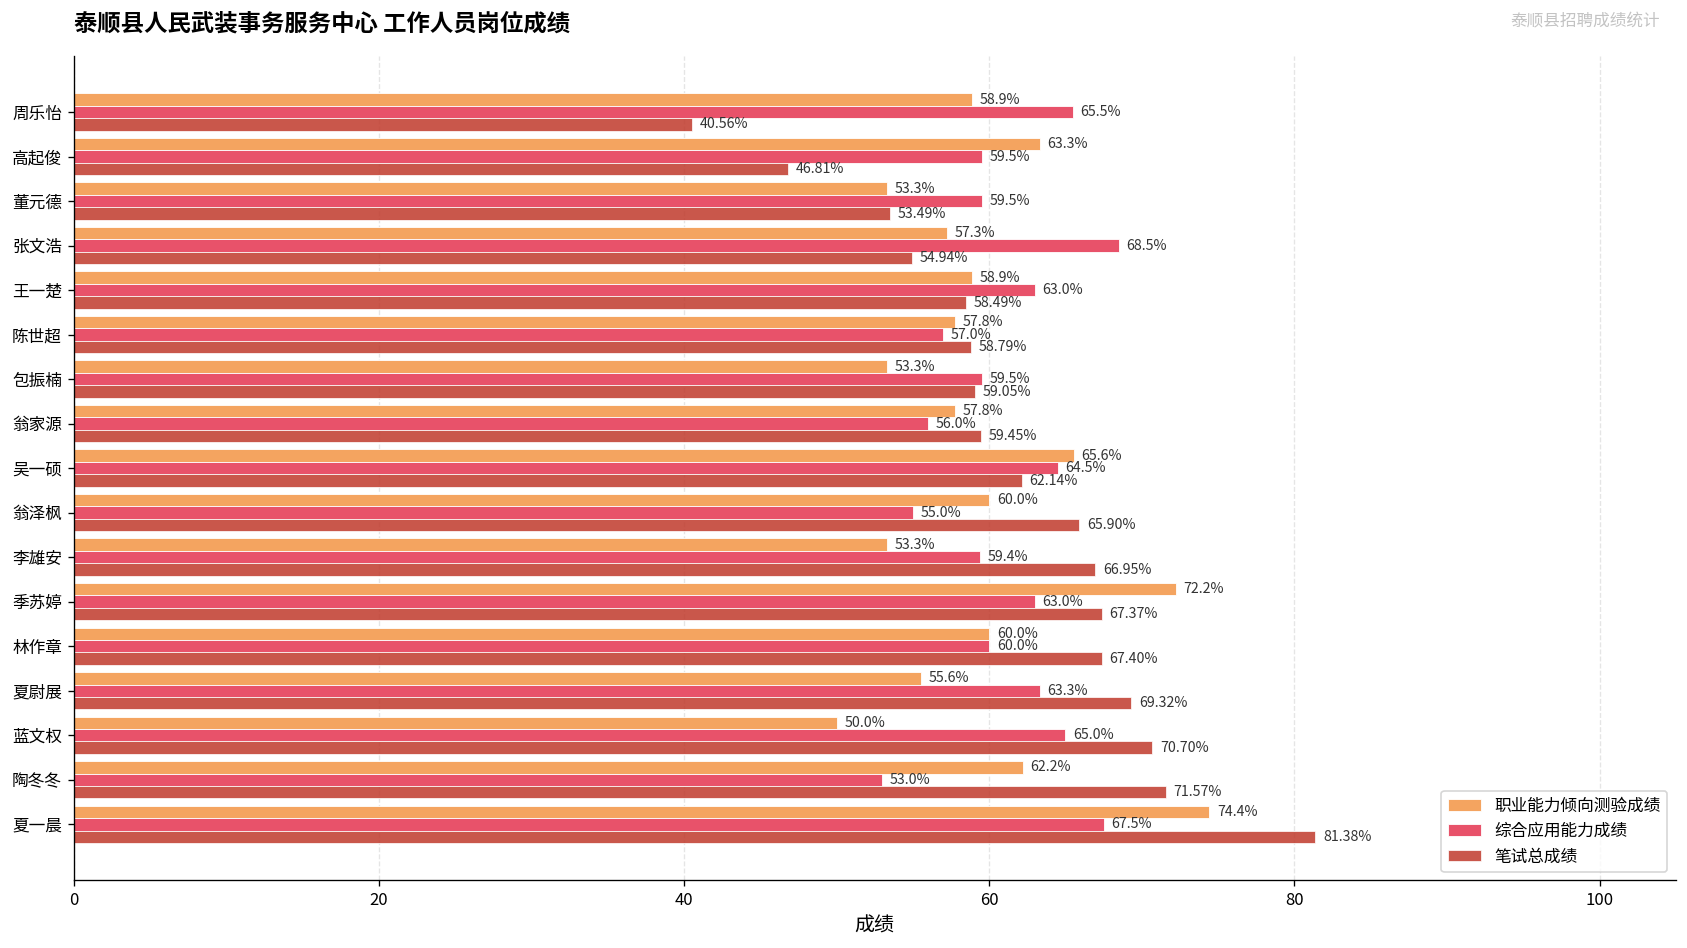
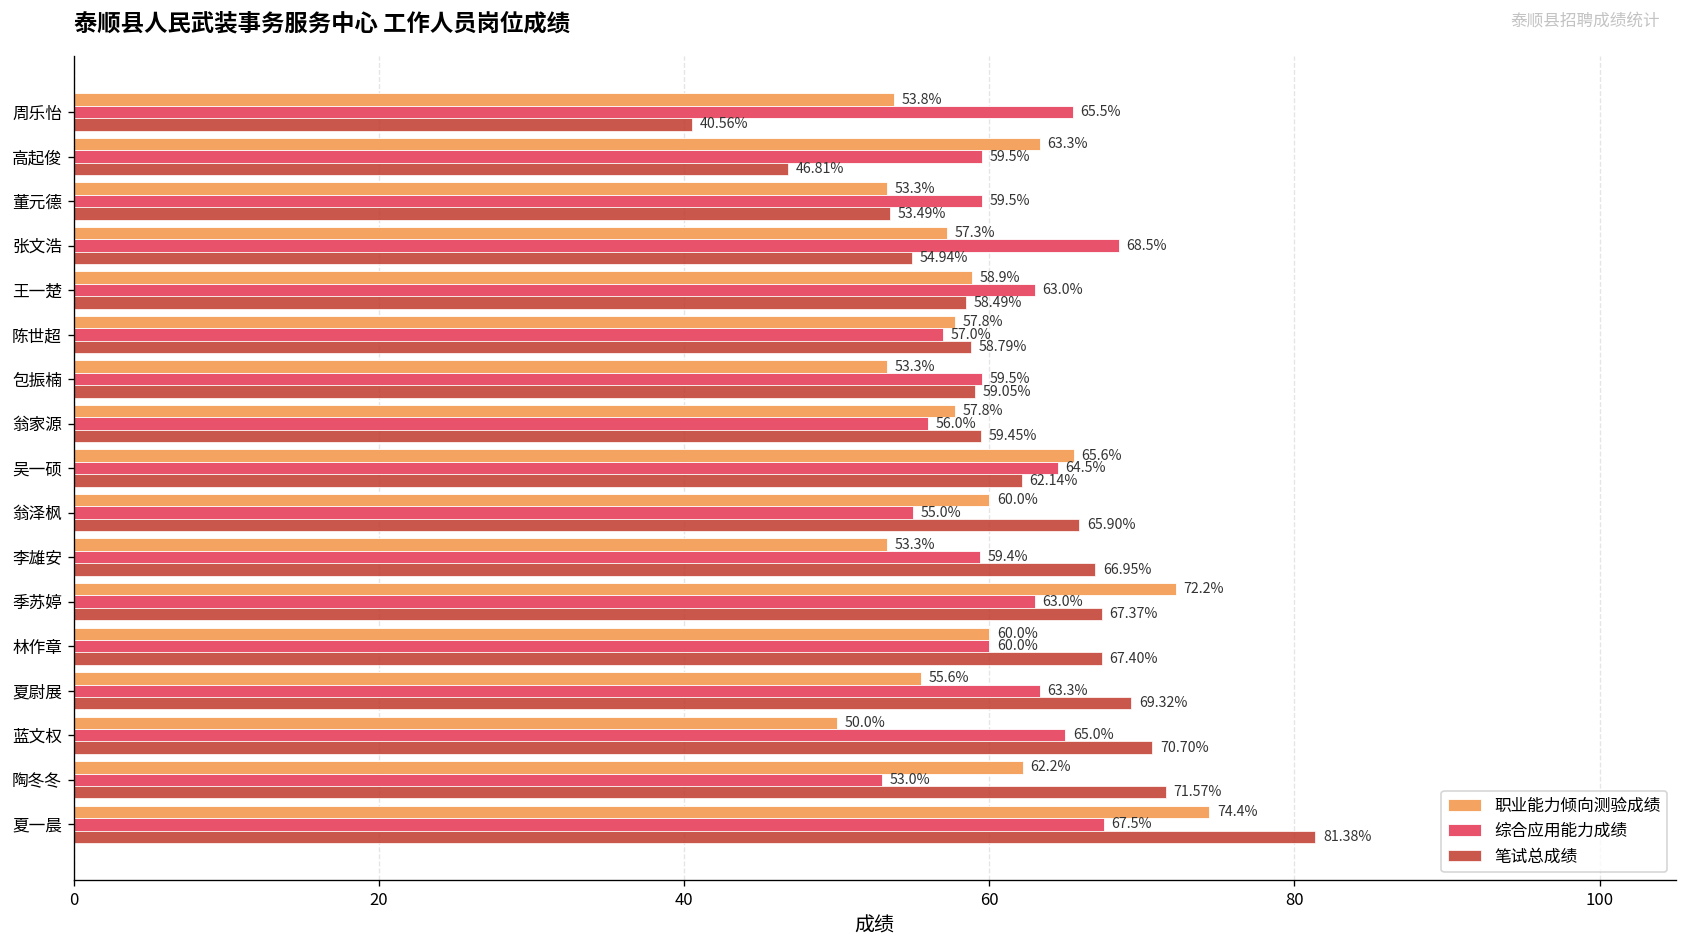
职业能力倾向测验成绩, 周乐怡: 58.9% -> 53.8%
